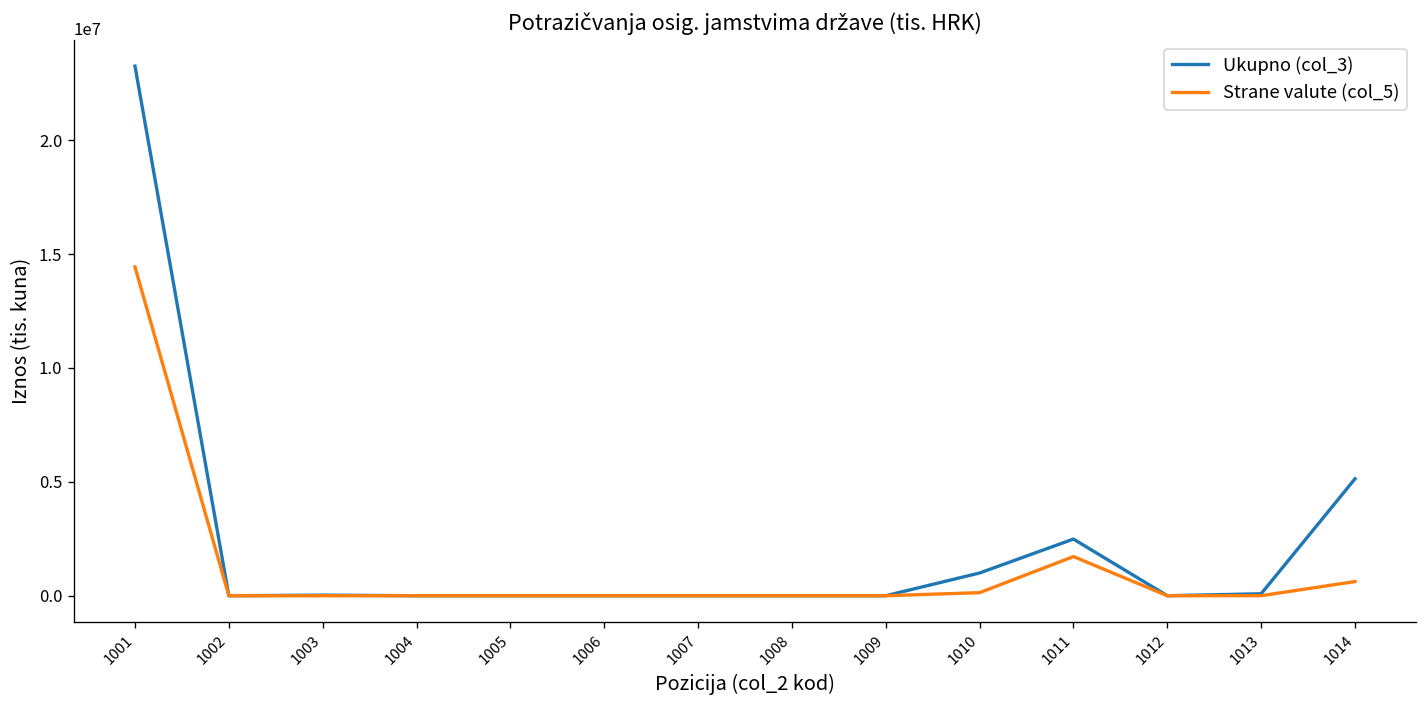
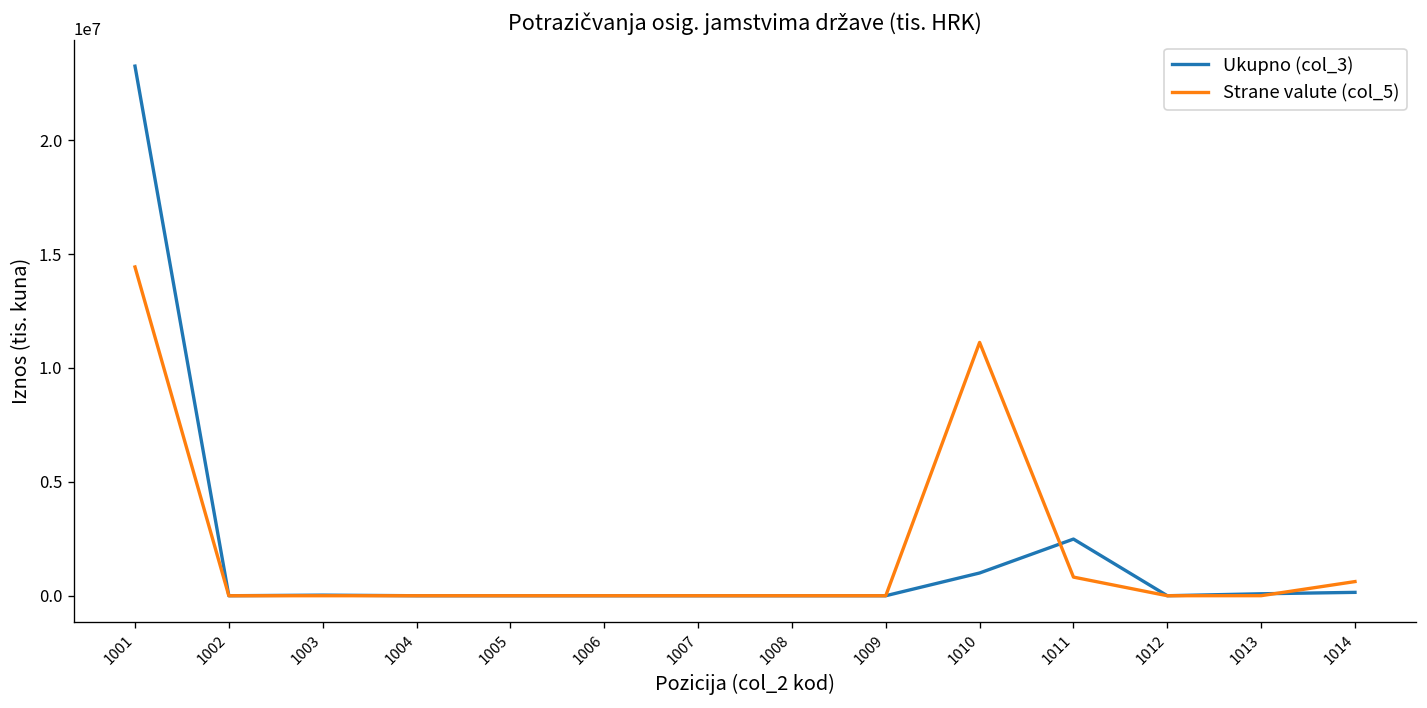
Strane valute (col_5), 1010: 100000 -> 11100000
Strane valute (col_5), 1011: 1700000 -> 800000
Ukupno (col_3), 1014: 5100000 -> 100000
